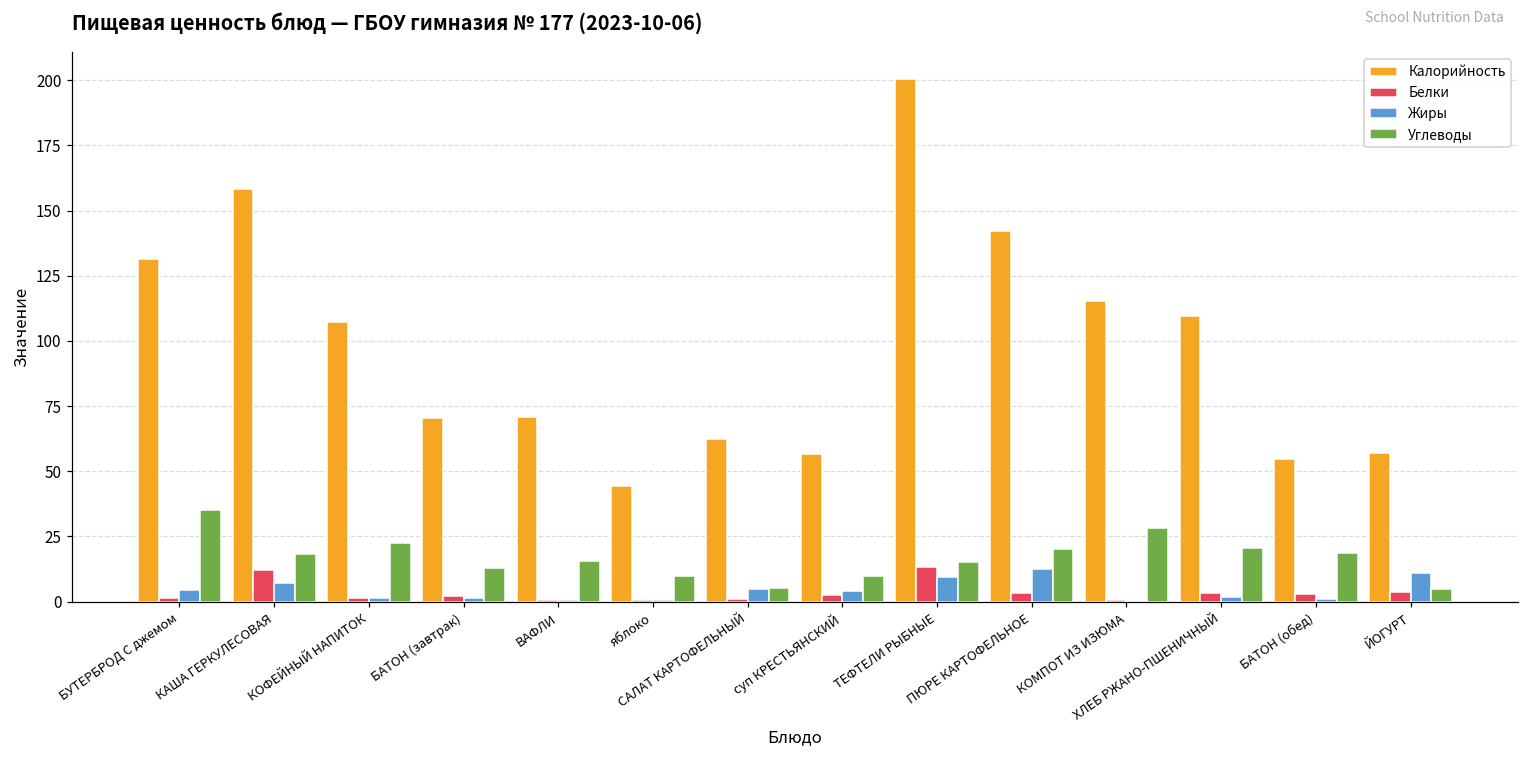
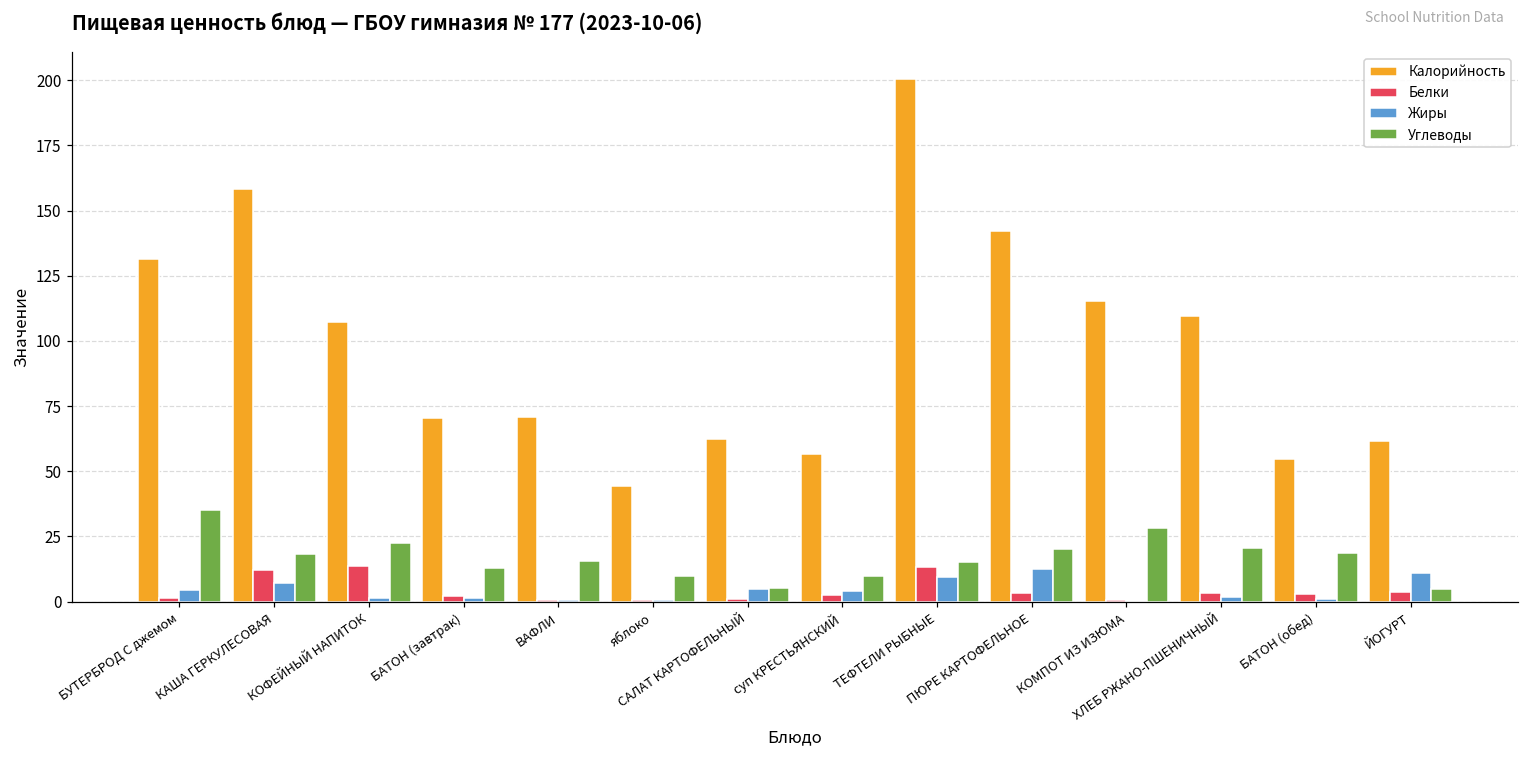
Белки, КОФЕЙНЫЙ НАПИТОК: 2 -> 14
Калорийность, ЙОГУРТ: 57 -> 61
